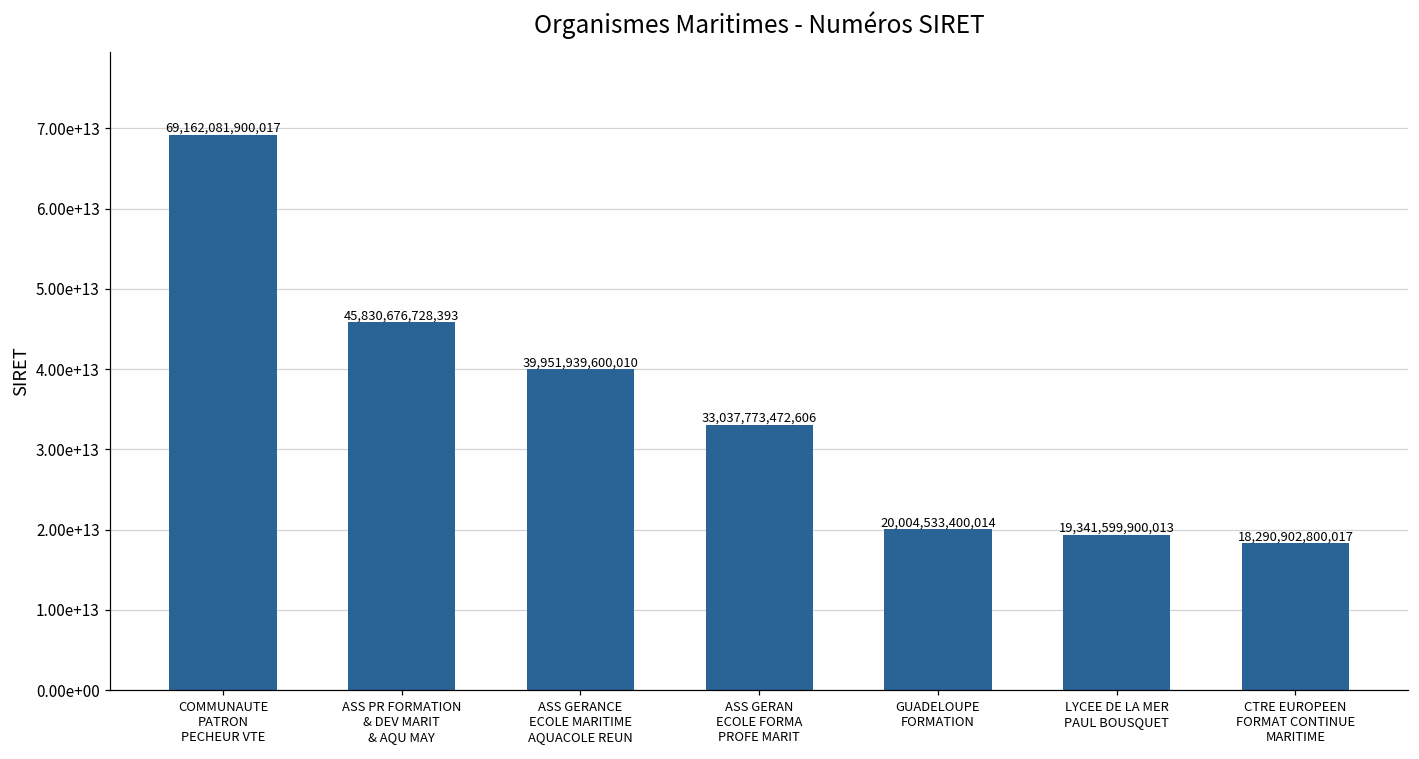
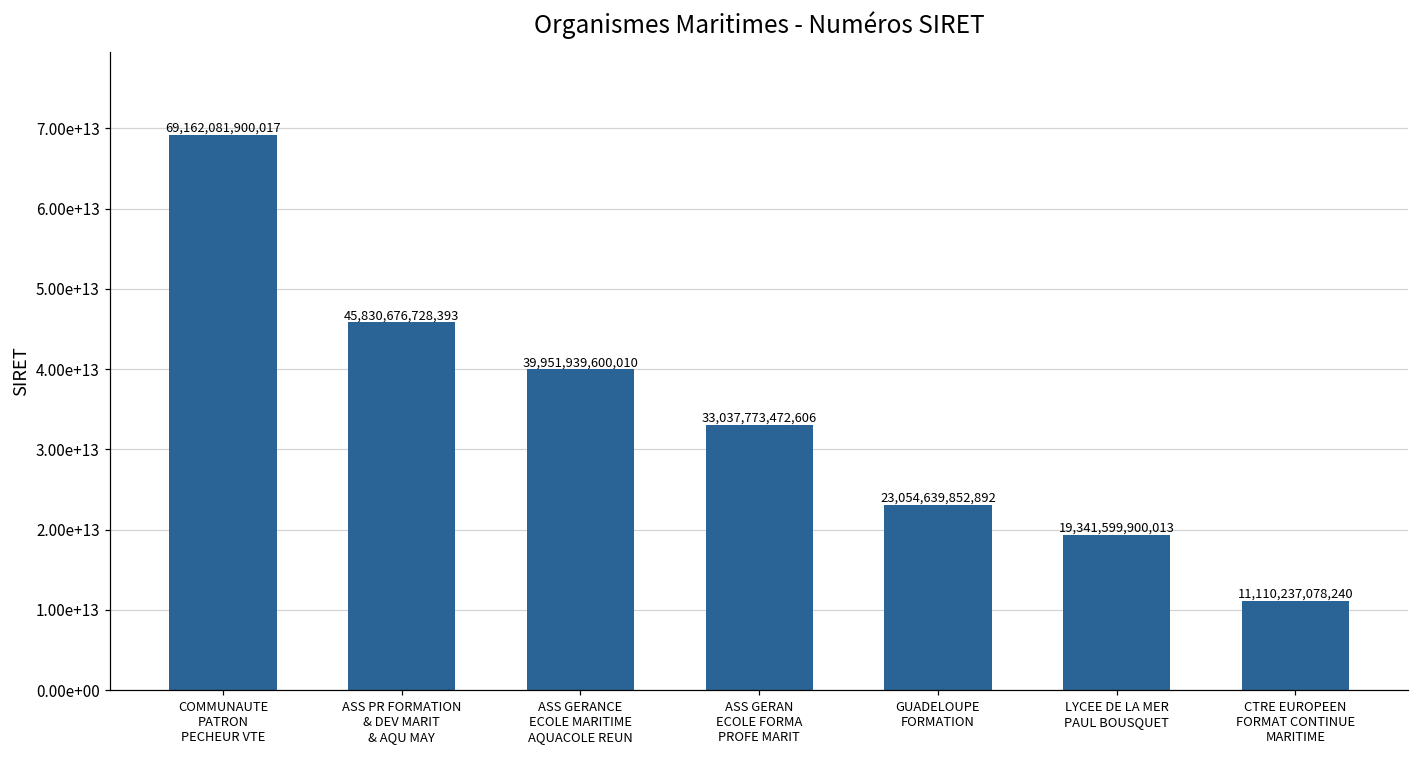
GUADELOUPE FORMATION: 20,004,533,400,014 -> 23,054,639,852,892
CTRE EUROPEEN FORMAT CONTINUE MARITIME: 18,290,902,800,017 -> 11,110,237,078,240
